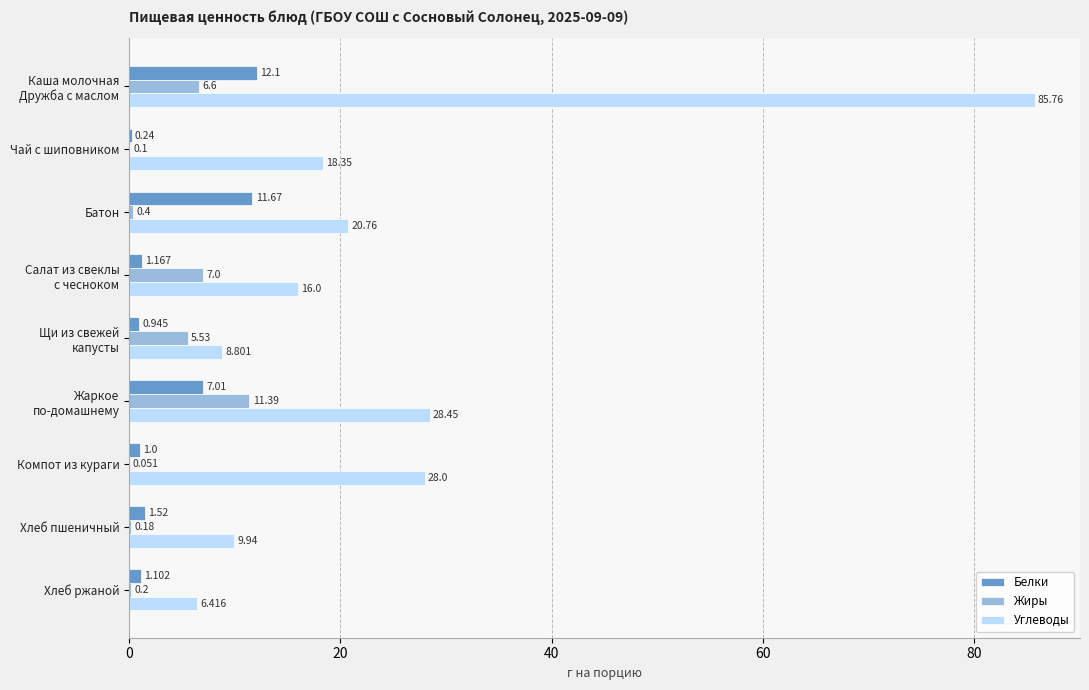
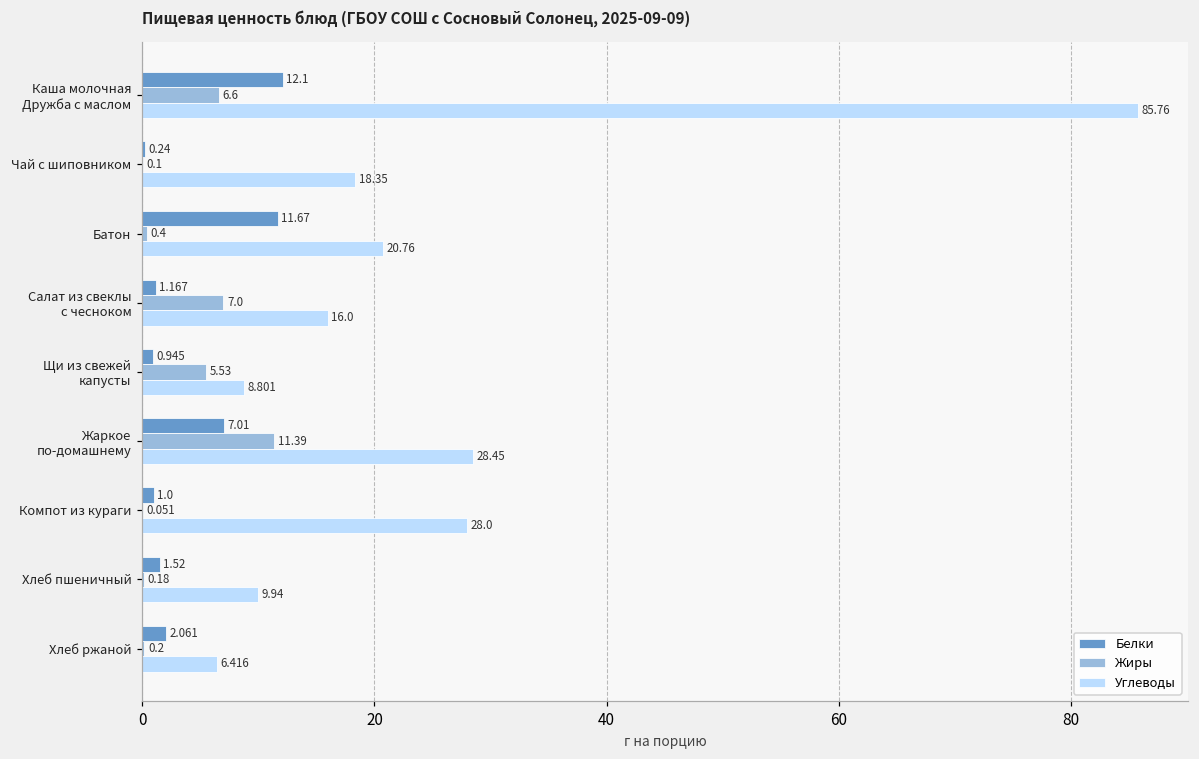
Белки, Хлеб ржаной: 1.102 -> 2.061
